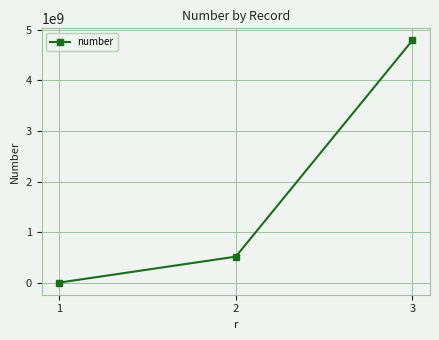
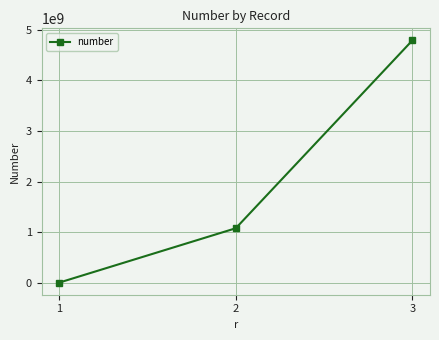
2: 500000000 -> 1100000000
